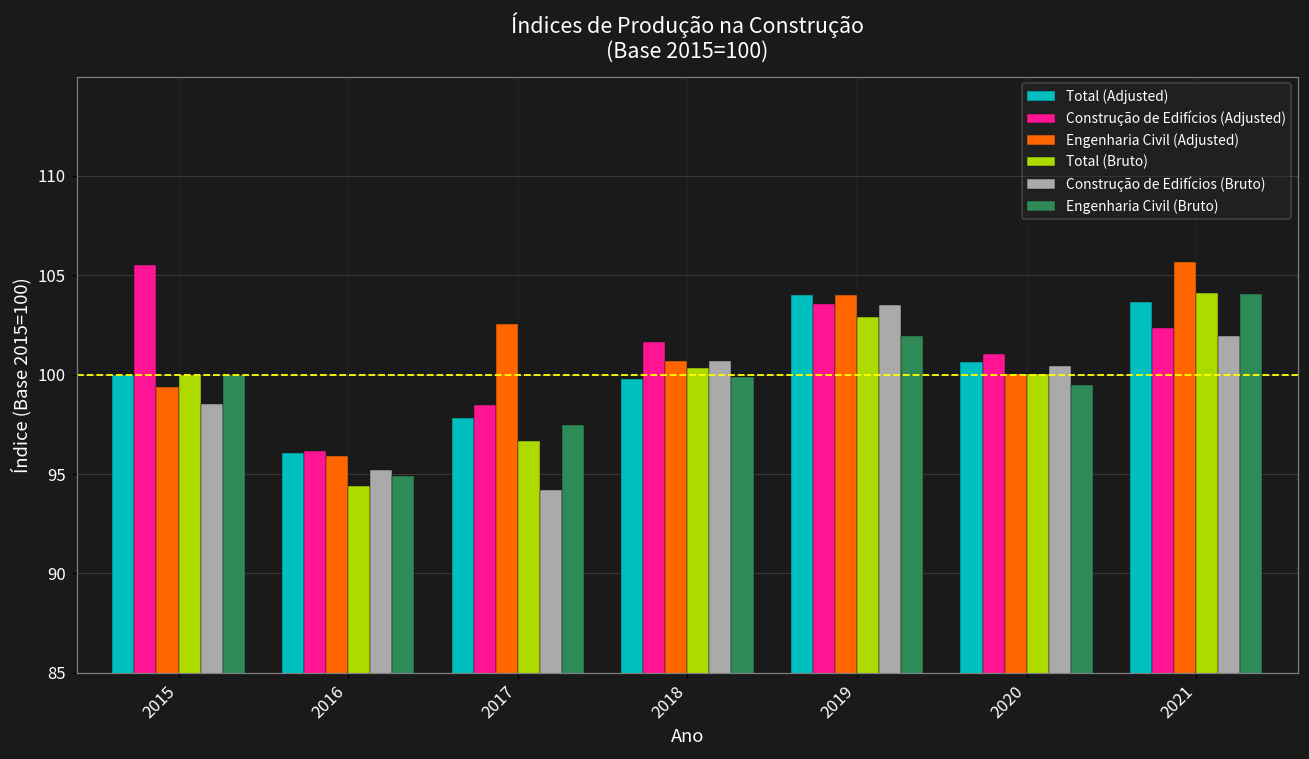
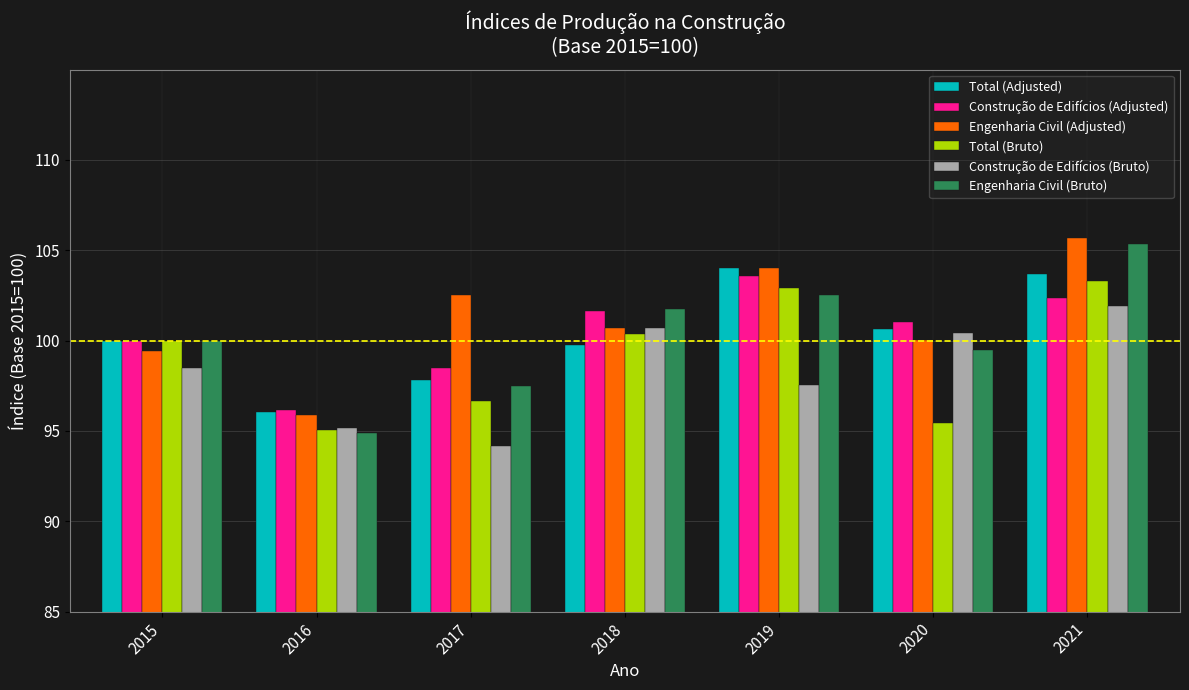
Construção de Edifícios (Adjusted), 2015: 105.5 -> 100.0
Total (Bruto), 2016: 94.4 -> 95.1
Engenharia Civil (Bruto), 2018: 99.9 -> 101.7
Construção de Edifícios (Bruto), 2019: 103.5 -> 97.5
Engenharia Civil (Bruto), 2019: 102.0 -> 102.6
Total (Bruto), 2020: 100.0 -> 95.4
Total (Bruto), 2021: 104.1 -> 103.3
Engenharia Civil (Bruto), 2021: 104.0 -> 105.3
